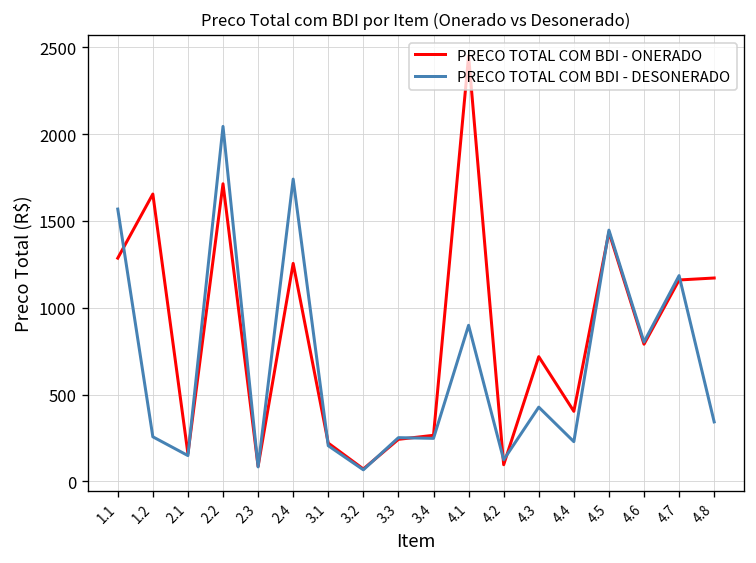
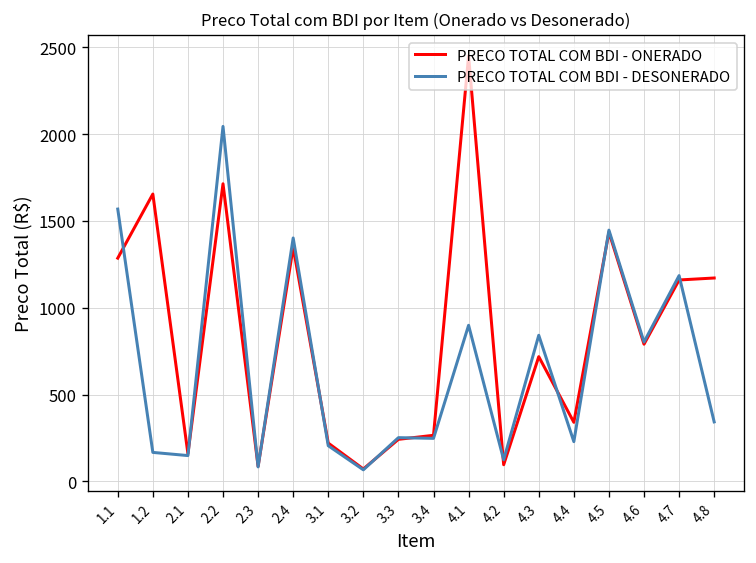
PRECO TOTAL COM BDI - DESONERADO, 1.2: 260 -> 170
PRECO TOTAL COM BDI - ONERADO, 2.4: 1260 -> 1350
PRECO TOTAL COM BDI - DESONERADO, 2.4: 1740 -> 1400
PRECO TOTAL COM BDI - DESONERADO, 4.3: 430 -> 840
PRECO TOTAL COM BDI - ONERADO, 4.4: 400 -> 340
